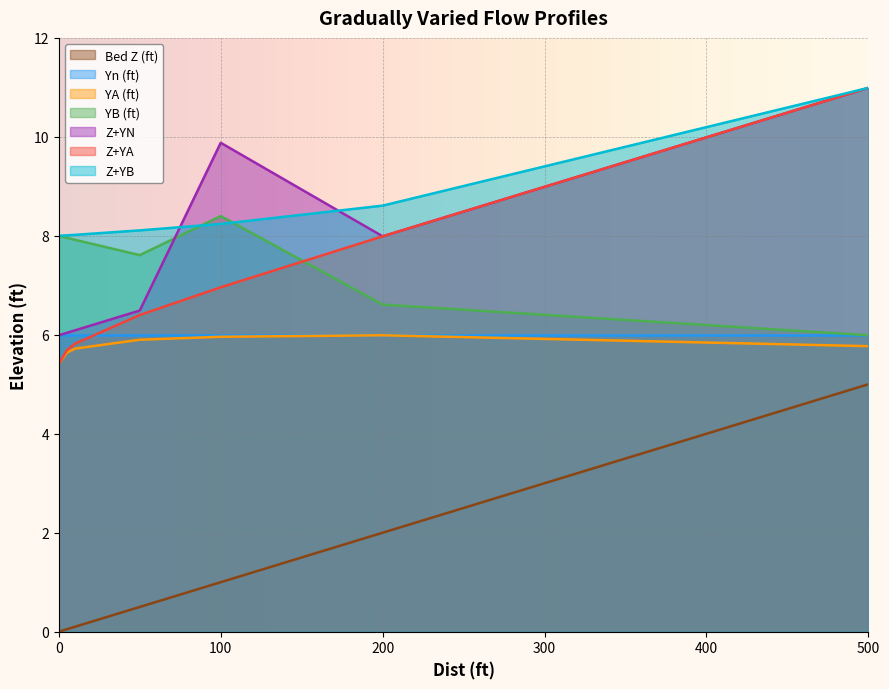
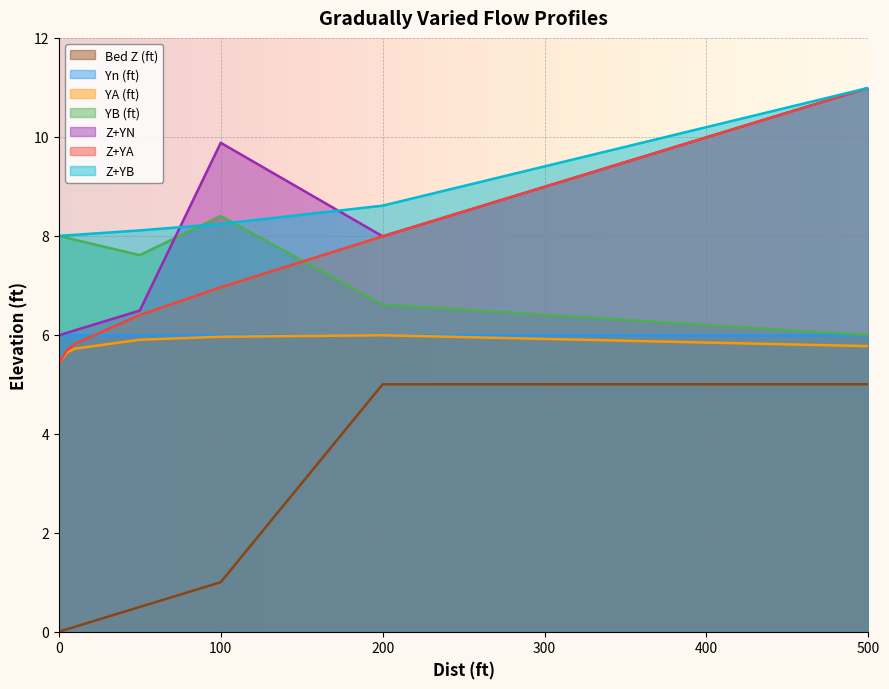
Bed Z (ft), 200: 2 -> 5
